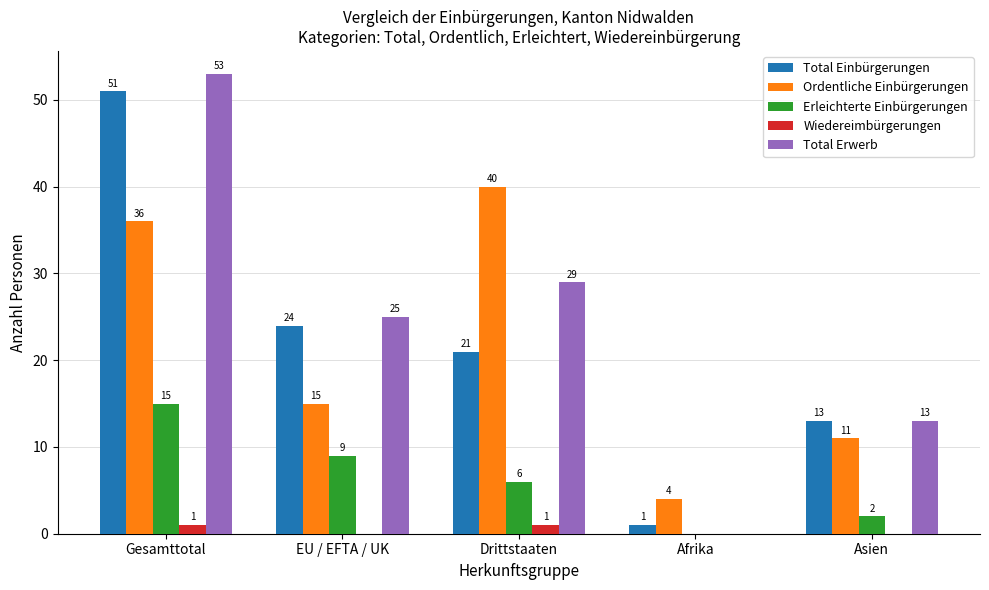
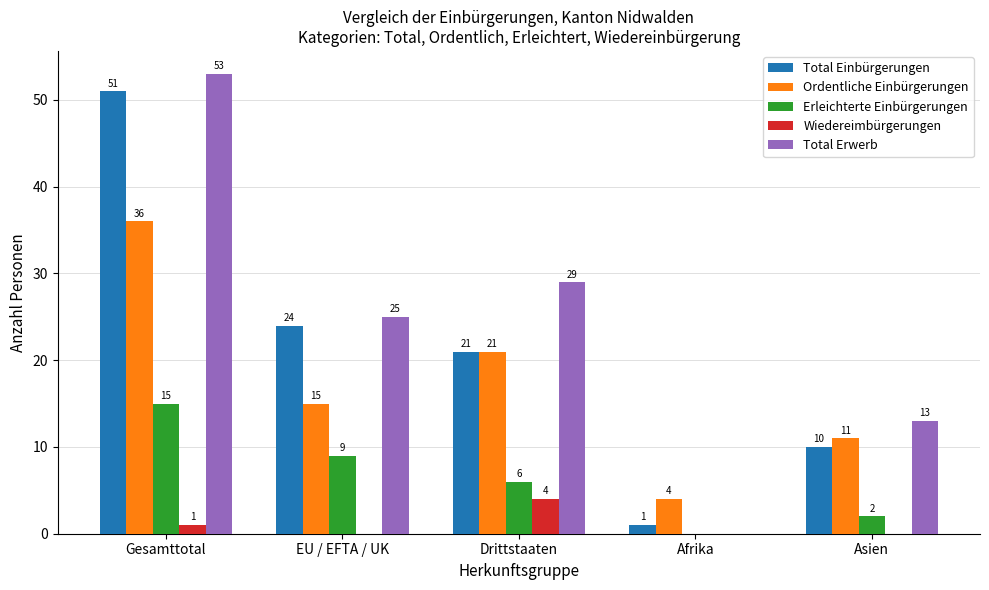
Ordentliche Einbürgerungen, Drittstaaten: 40 -> 21
Wiedereimbürgerungen, Drittstaaten: 1 -> 4
Total Einbürgerungen, Asien: 13 -> 10
